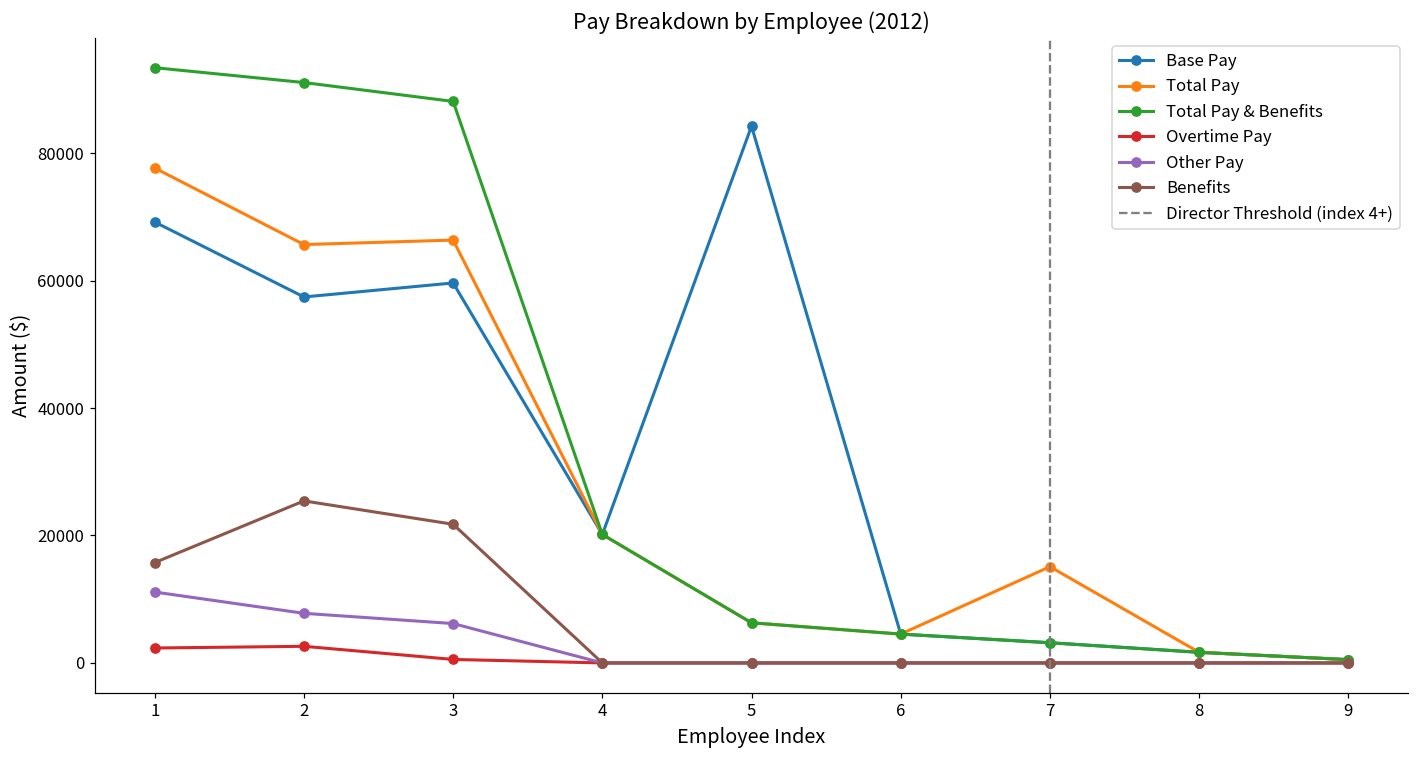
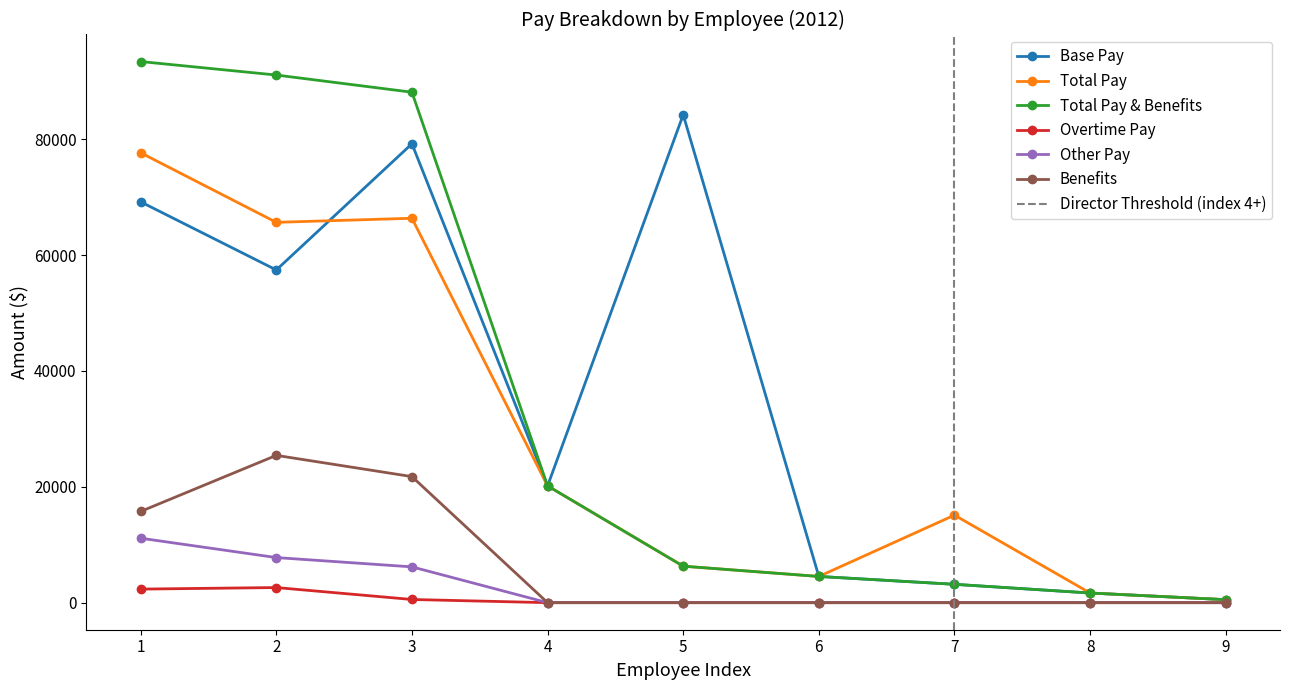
Base Pay, 3: 60000 -> 79000
